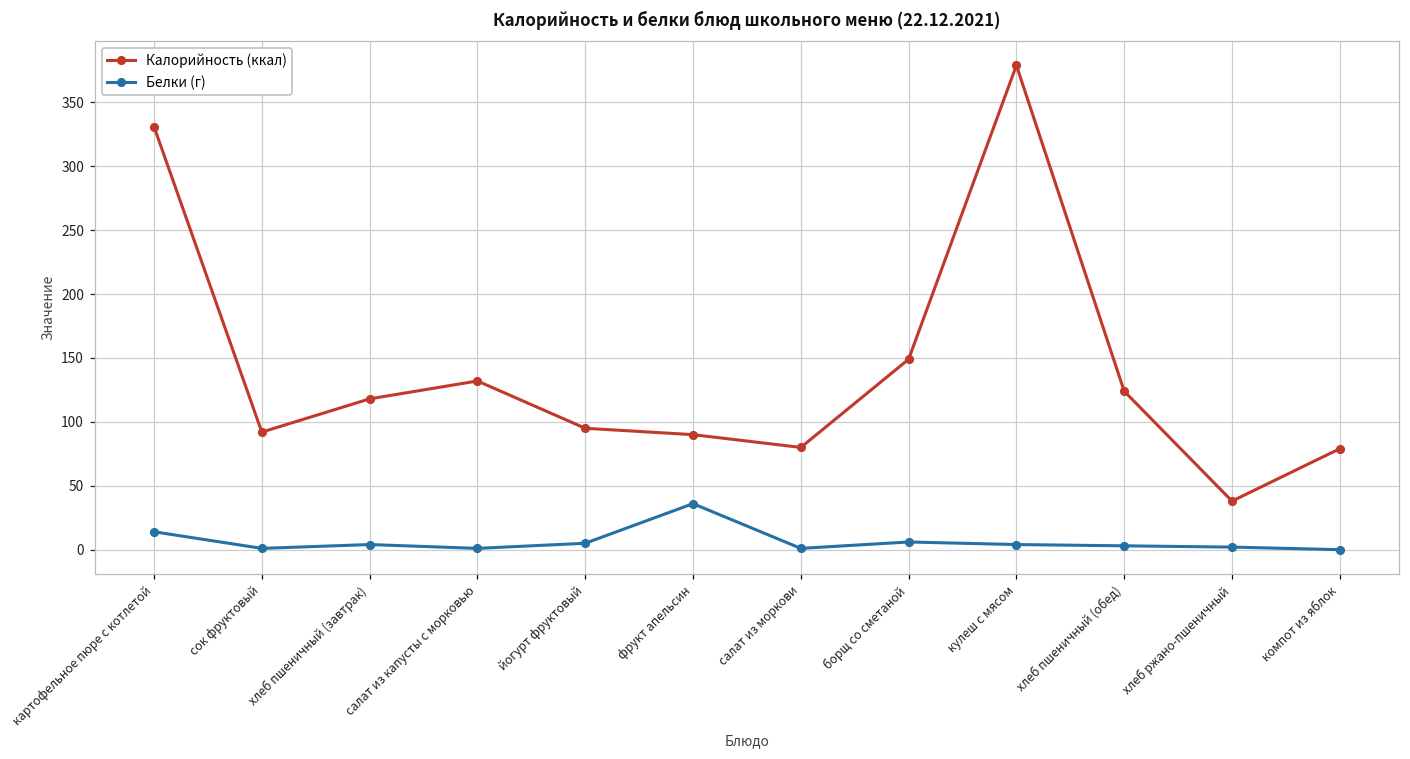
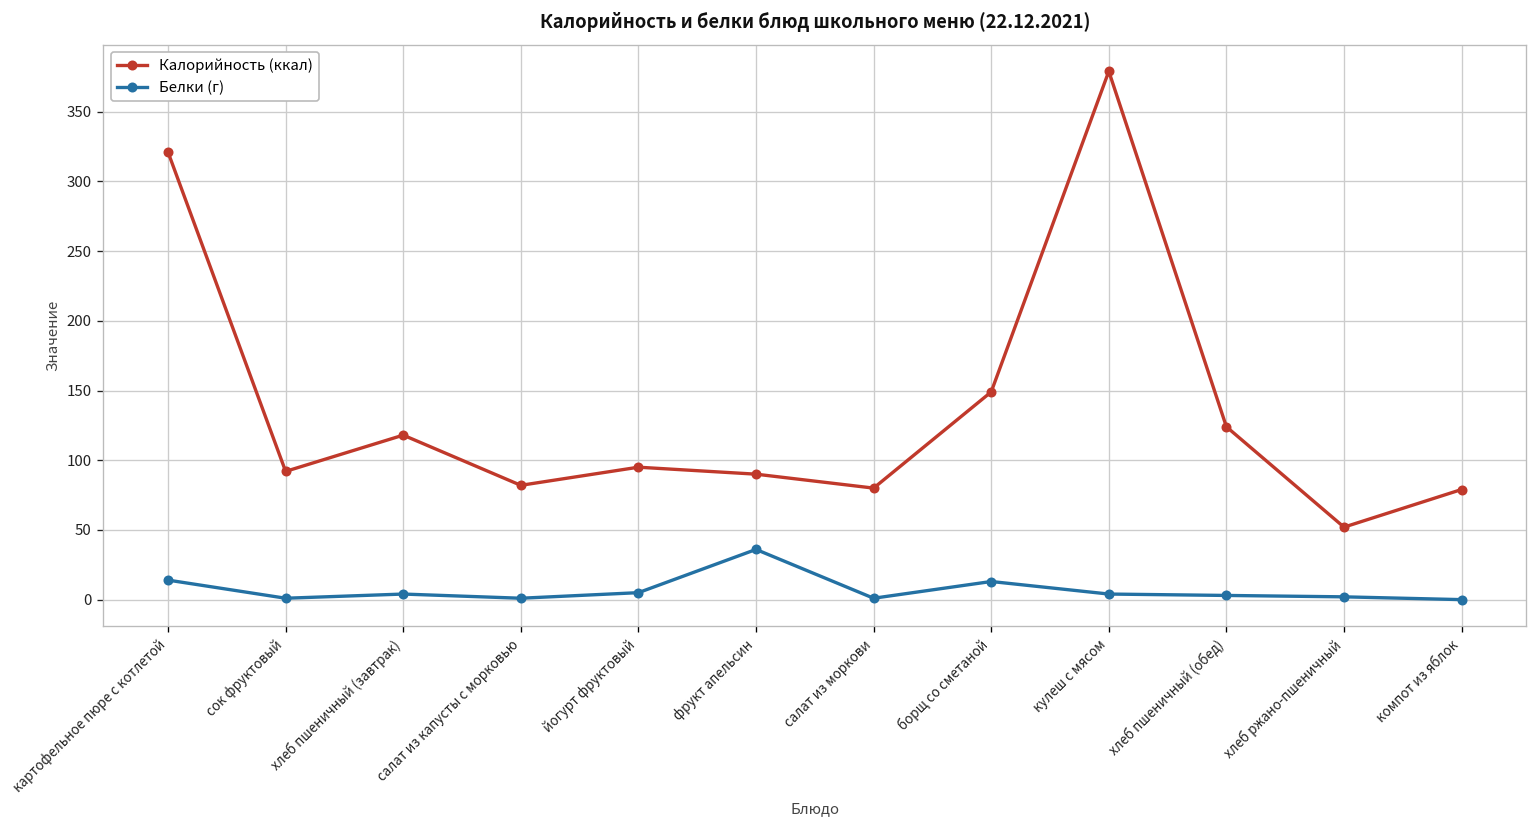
Калорийность (ккал), картофельное пюре с котлетой: 331 -> 321
Калорийность (ккал), салат из капусты с морковью: 132 -> 82
Белки (г), борщ со сметаной: 6 -> 13
Калорийность (ккал), хлеб ржано-пшеничный: 38 -> 52
